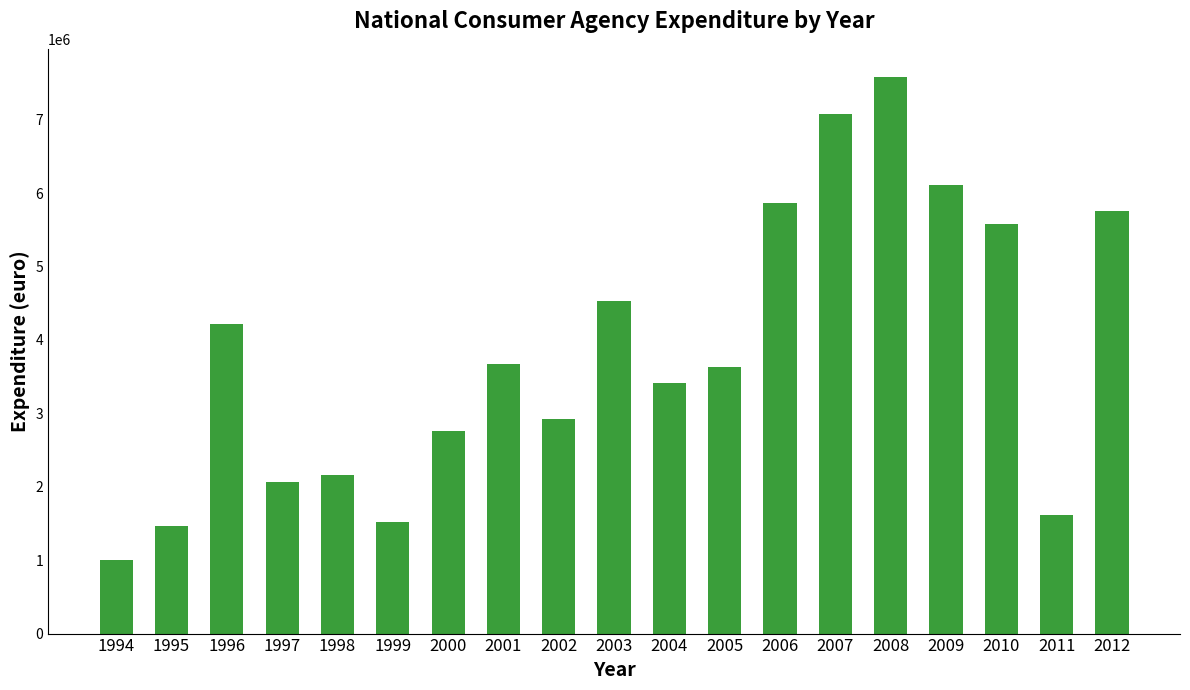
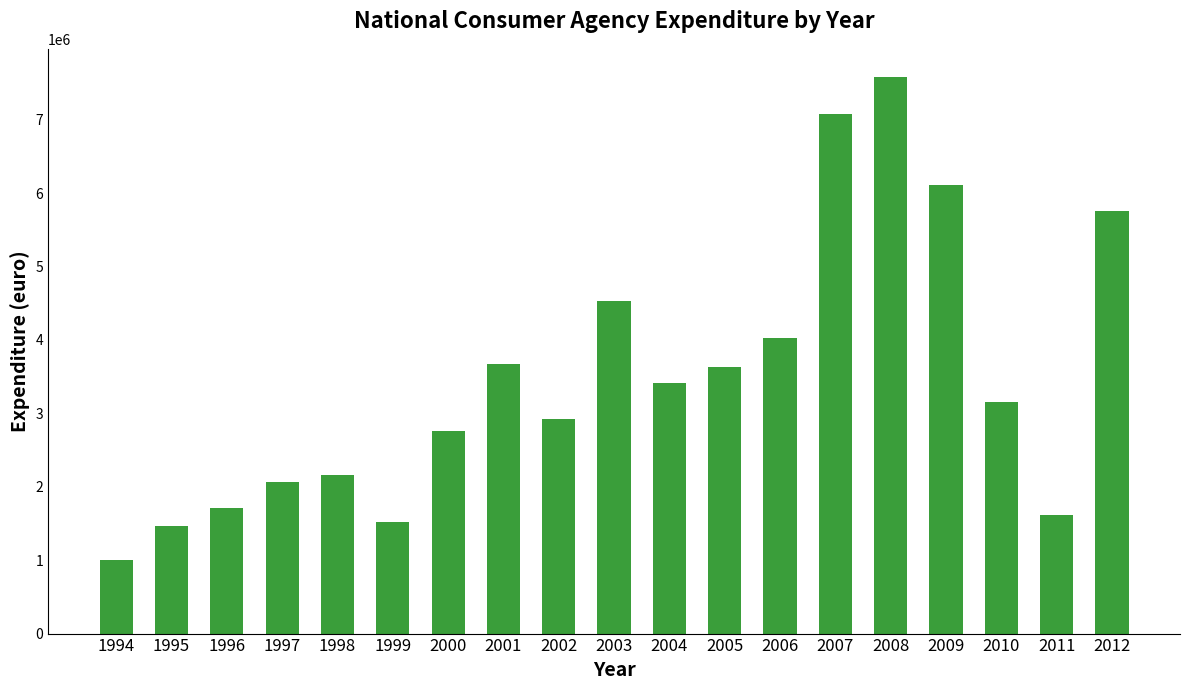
1996: 4200000 -> 1700000
2006: 5900000 -> 4000000
2010: 5600000 -> 3200000
